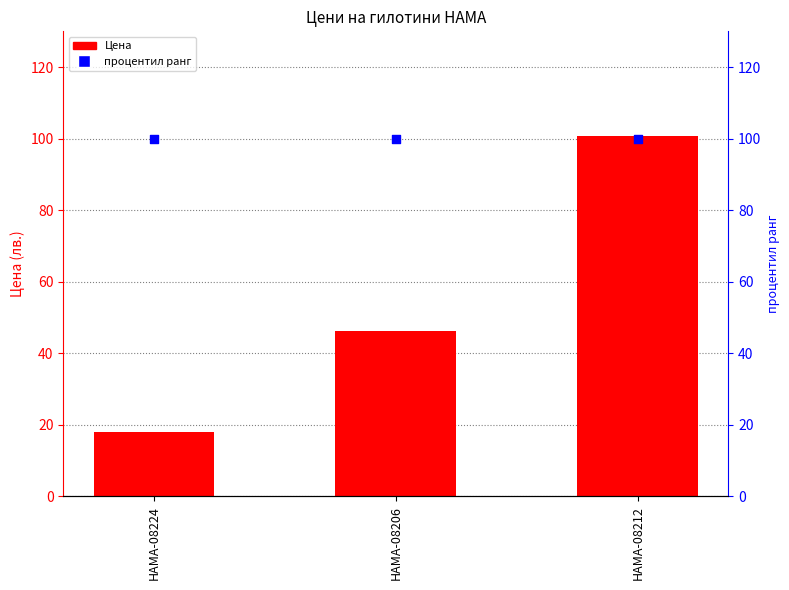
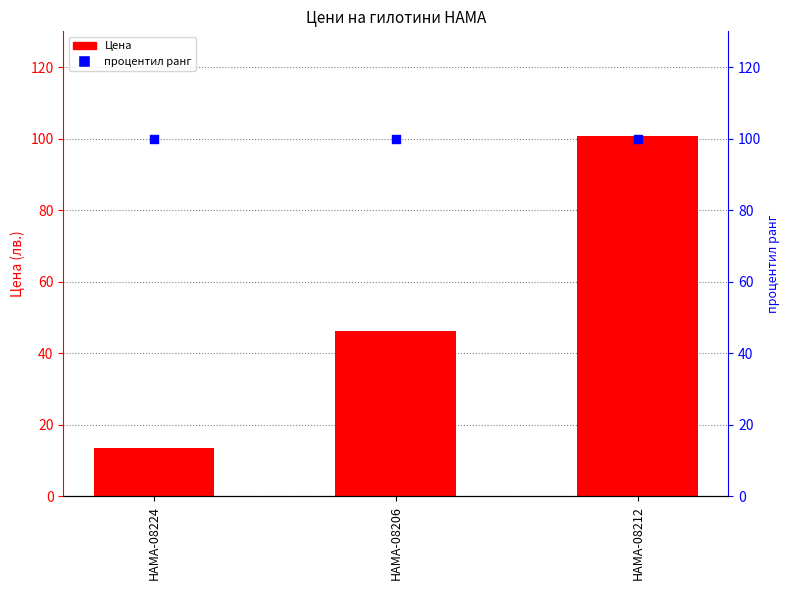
Цена, HAMA-08224: 18 -> 14
